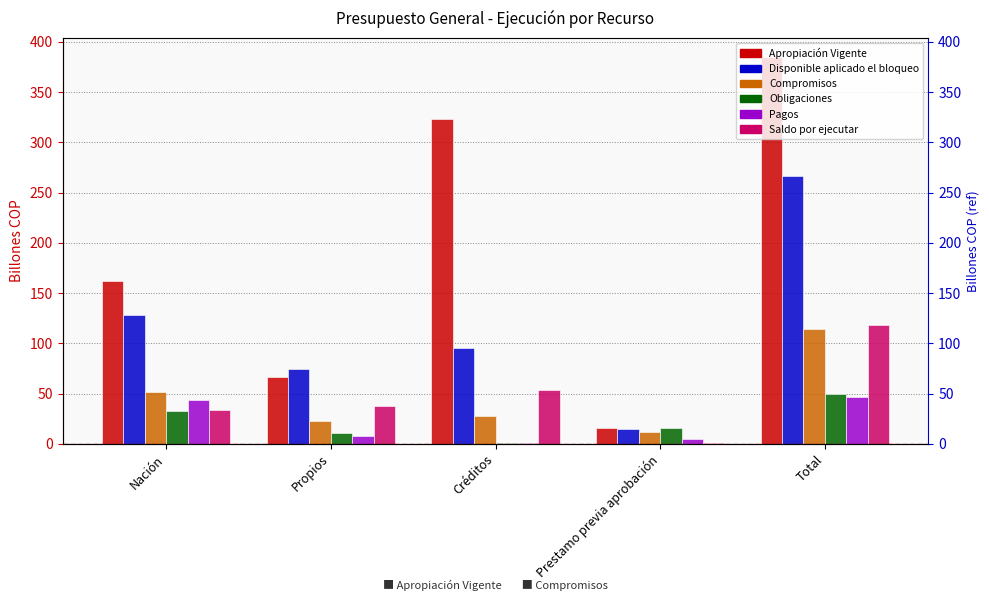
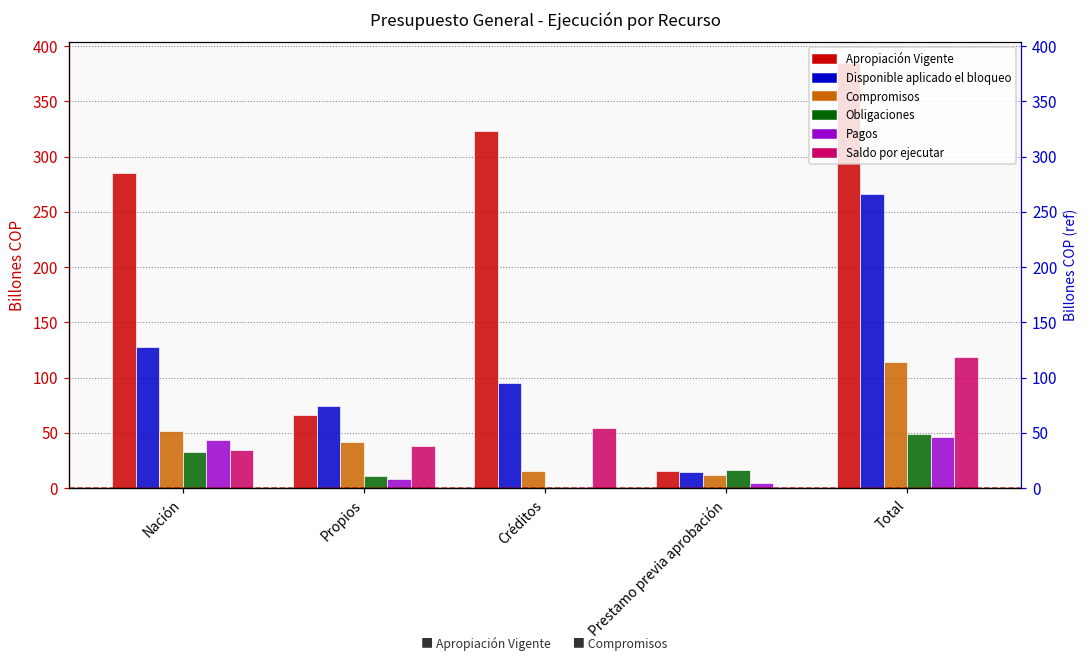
Apropiación Vigente, Nación: 162 -> 285
Compromisos, Propios: 23 -> 42
Compromisos, Créditos: 28 -> 16
